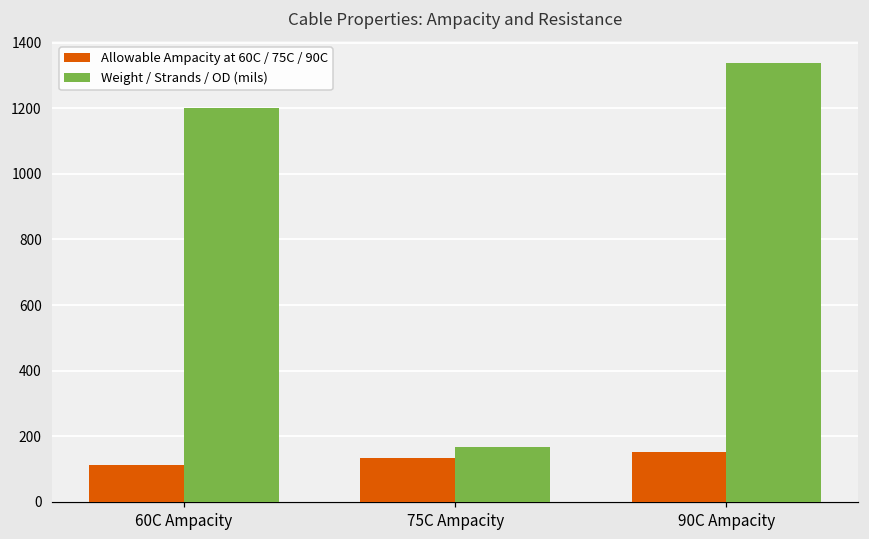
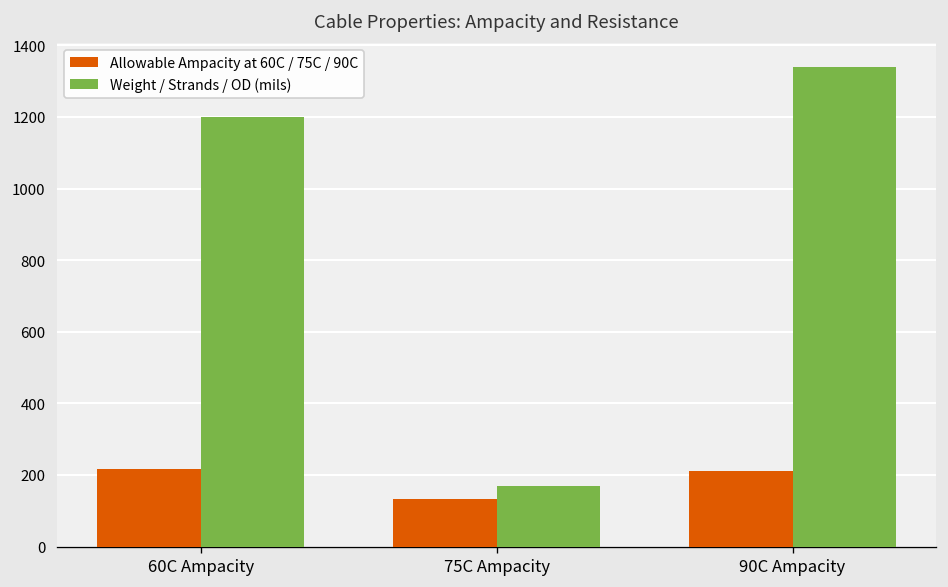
Allowable Ampacity at 60C / 75C / 90C, 60C Ampacity: 110 -> 220
Allowable Ampacity at 60C / 75C / 90C, 90C Ampacity: 150 -> 210
